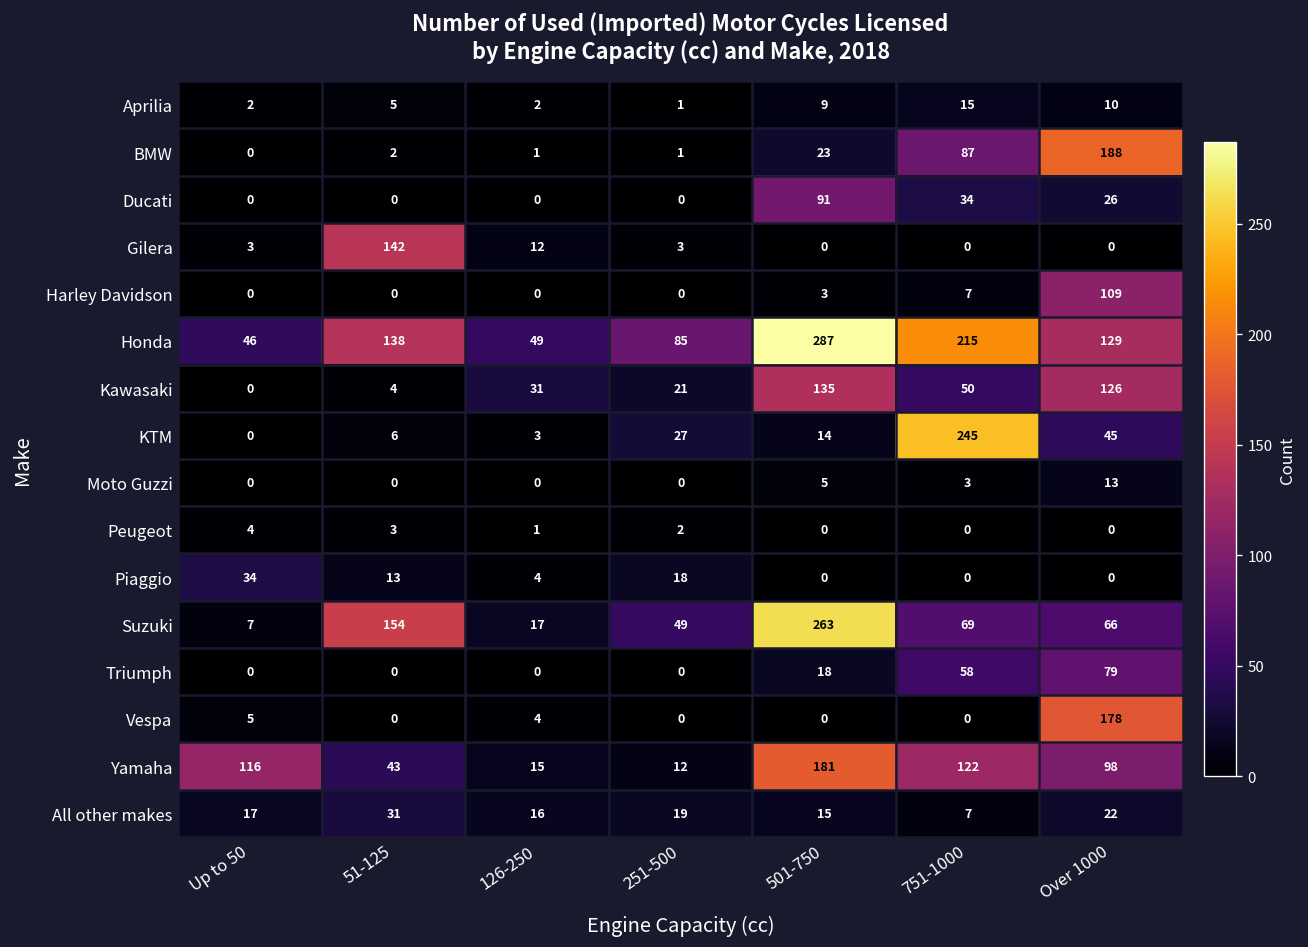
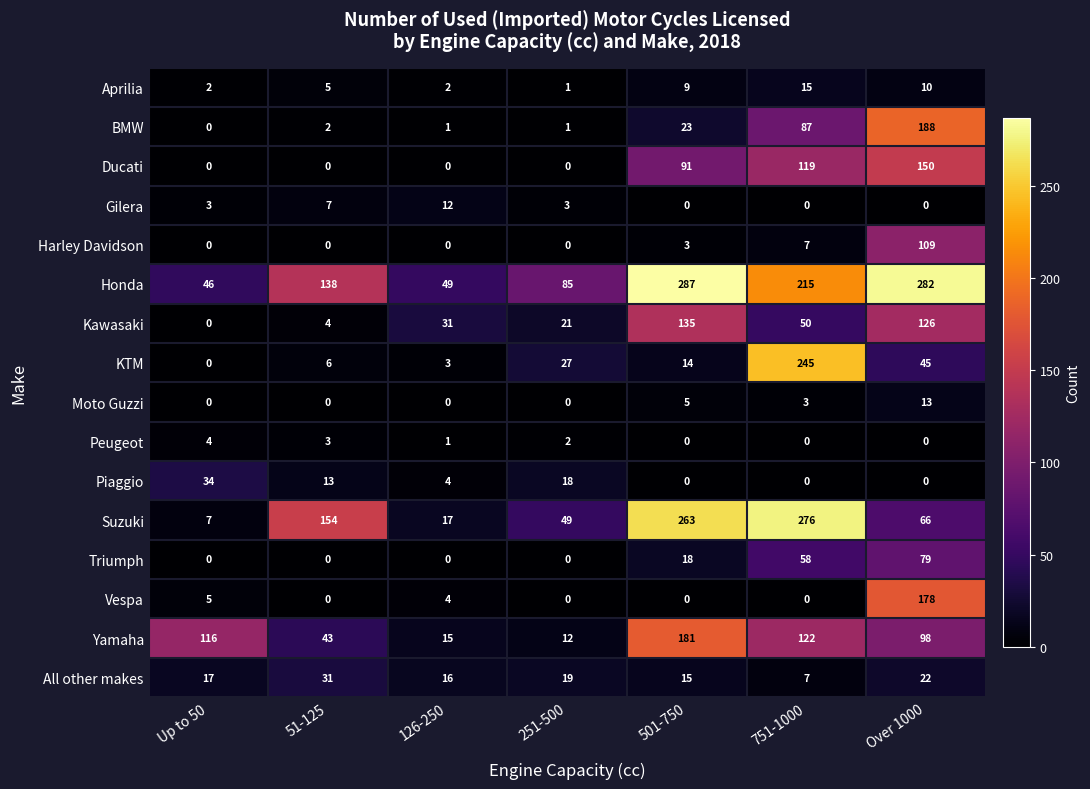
Ducati, 751-1000: 34 -> 119
Ducati, Over 1000: 26 -> 150
Gilera, 51-125: 142 -> 7
Honda, Over 1000: 129 -> 282
Suzuki, 751-1000: 69 -> 276
